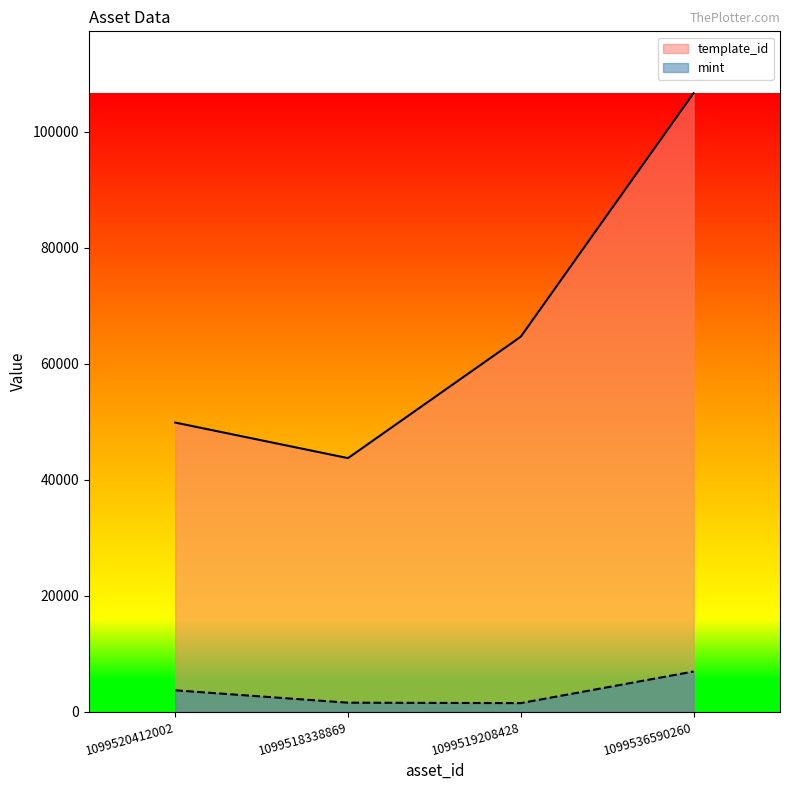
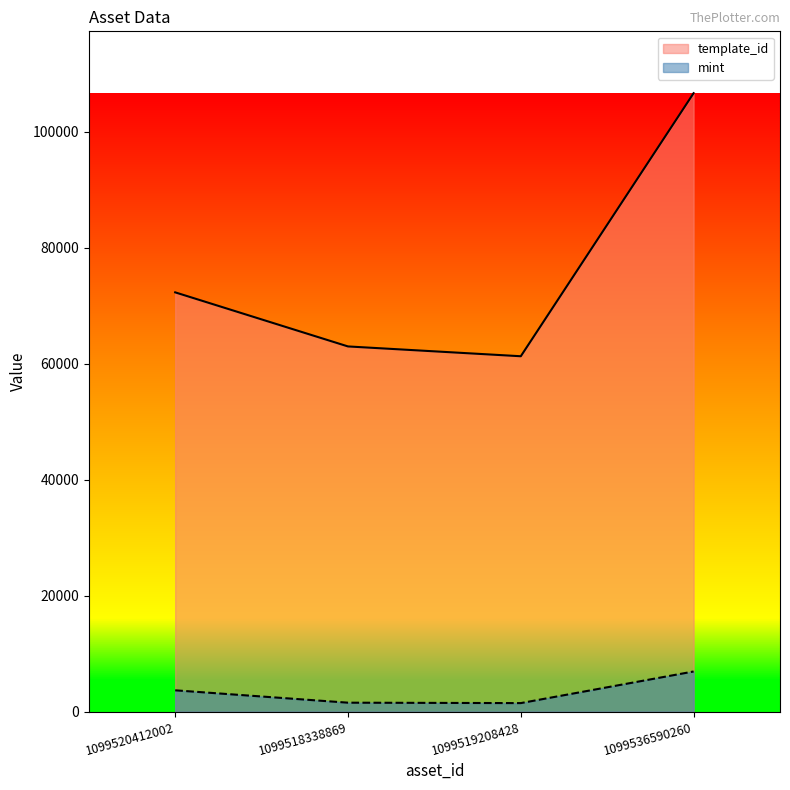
template_id, 1099520412002: 50000 -> 72000
template_id, 1099518338869: 44000 -> 63000
template_id, 1099519208428: 65000 -> 61000
